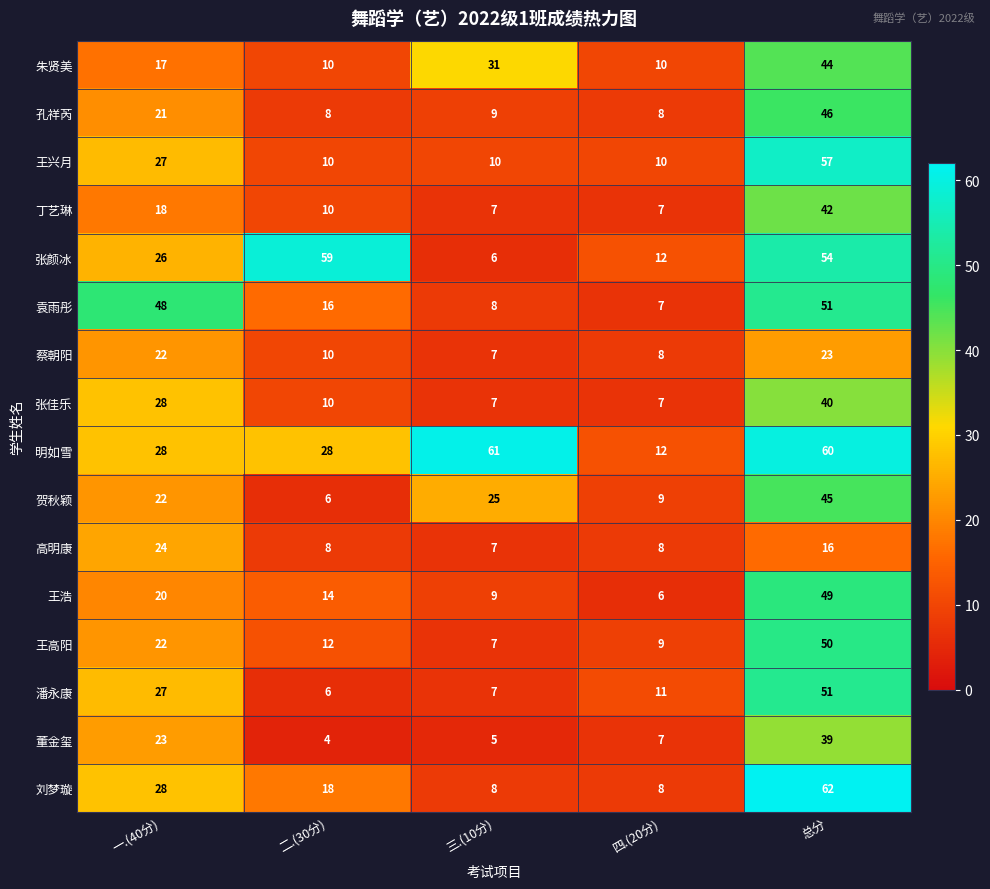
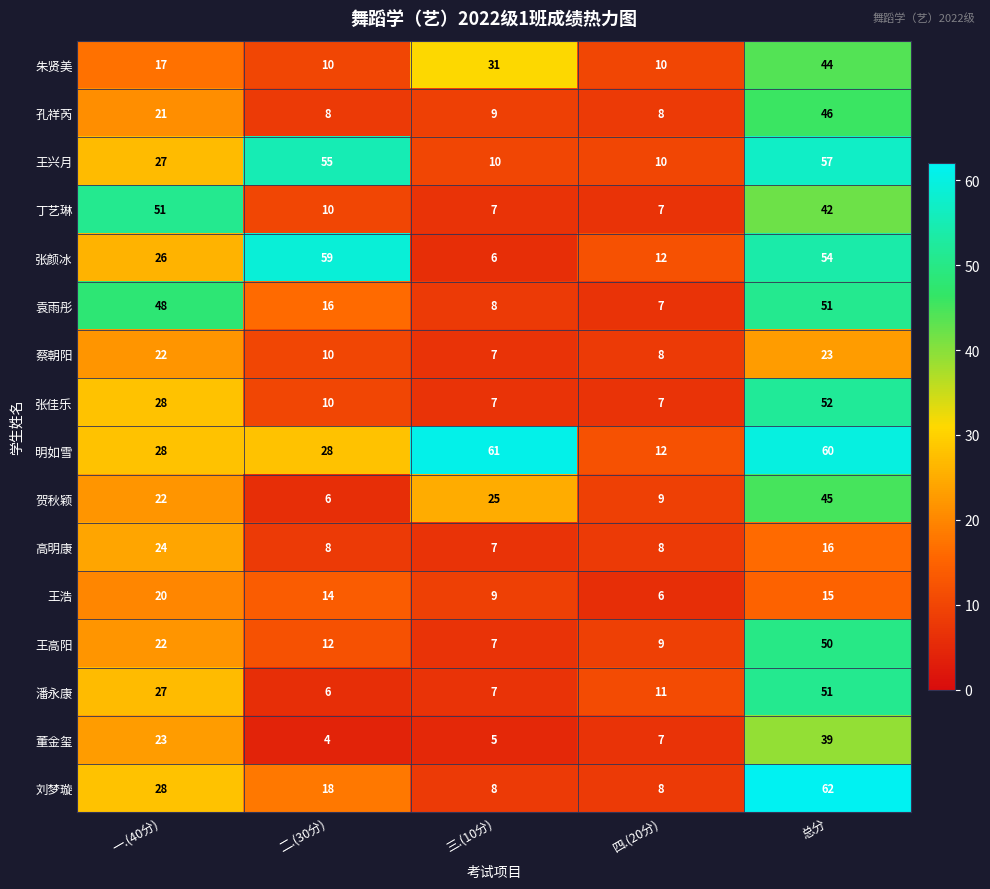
王兴月, 二.(30分): 10 -> 55
丁艺琳, 一.(40分): 18 -> 51
张佳乐, 总分: 40 -> 52
王浩, 总分: 49 -> 15
